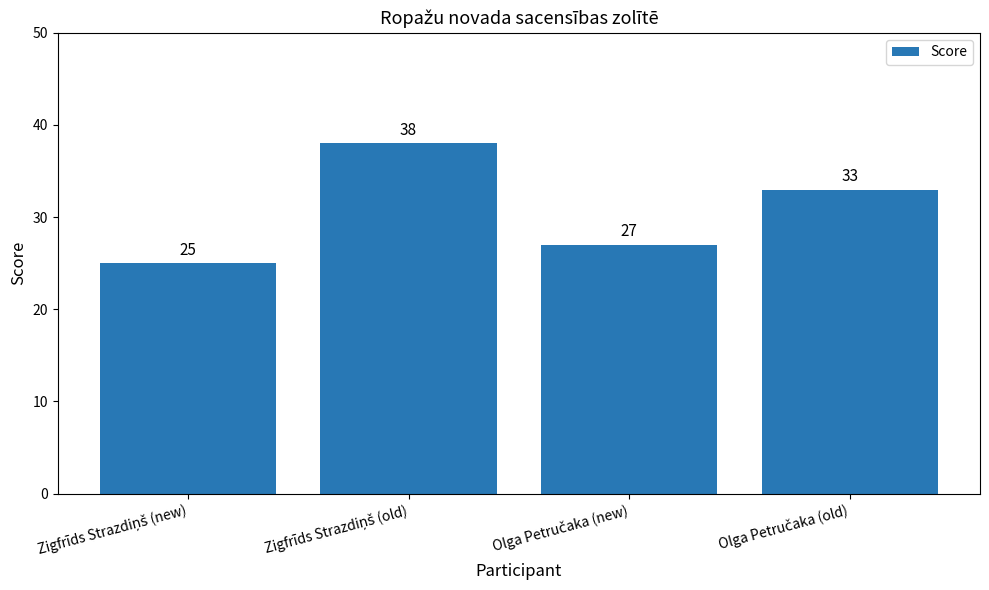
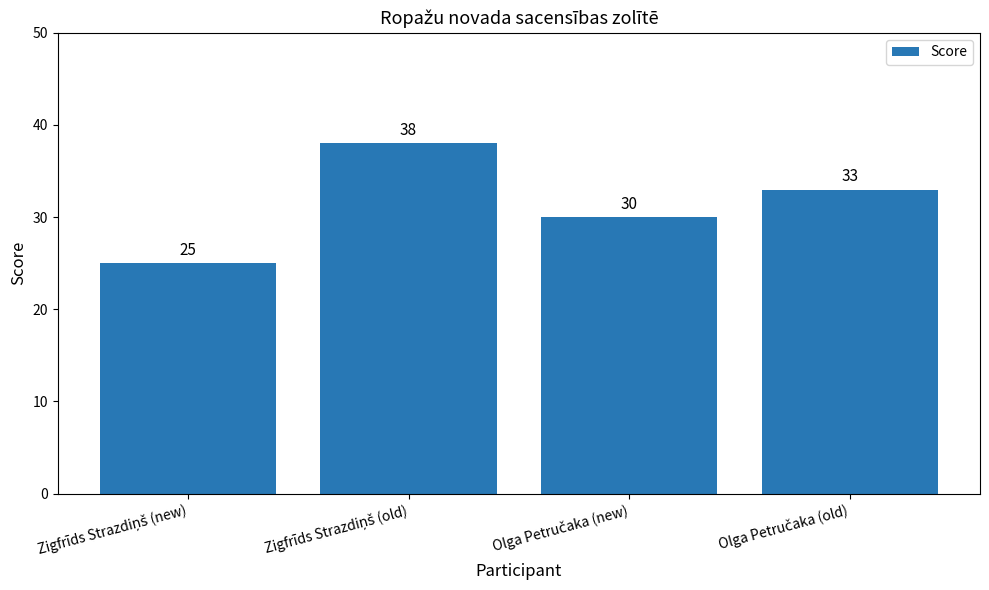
Olga Petručaka (new): 27 -> 30
